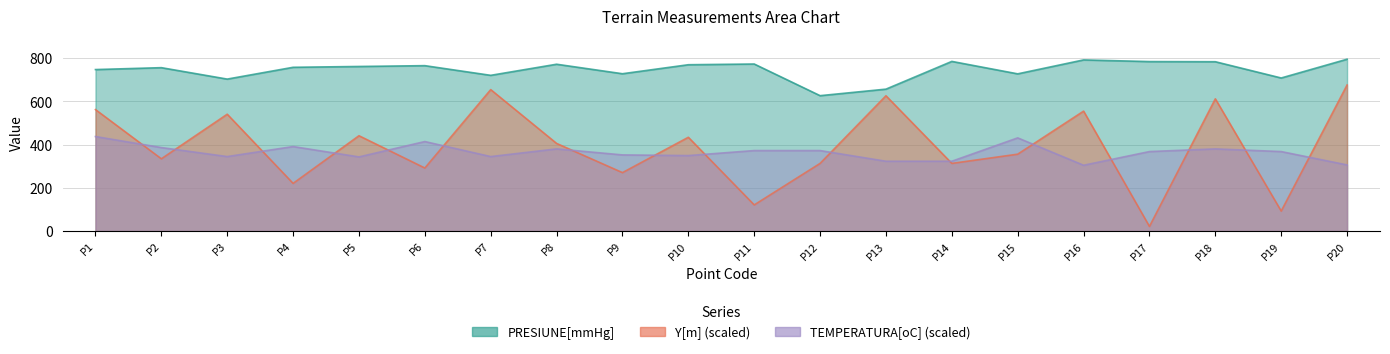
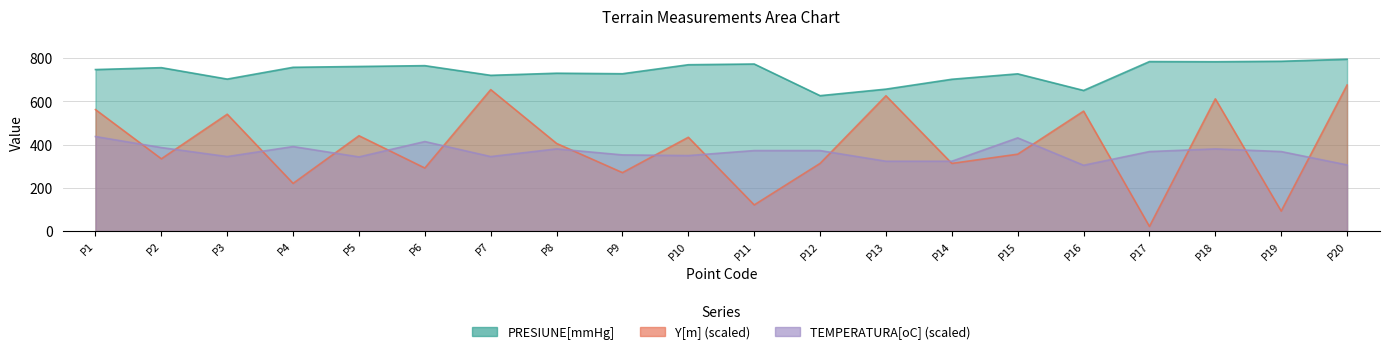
PRESIUNE[mmHg], P8: 770 -> 730
PRESIUNE[mmHg], P14: 790 -> 700
PRESIUNE[mmHg], P16: 790 -> 650
PRESIUNE[mmHg], P19: 710 -> 790
